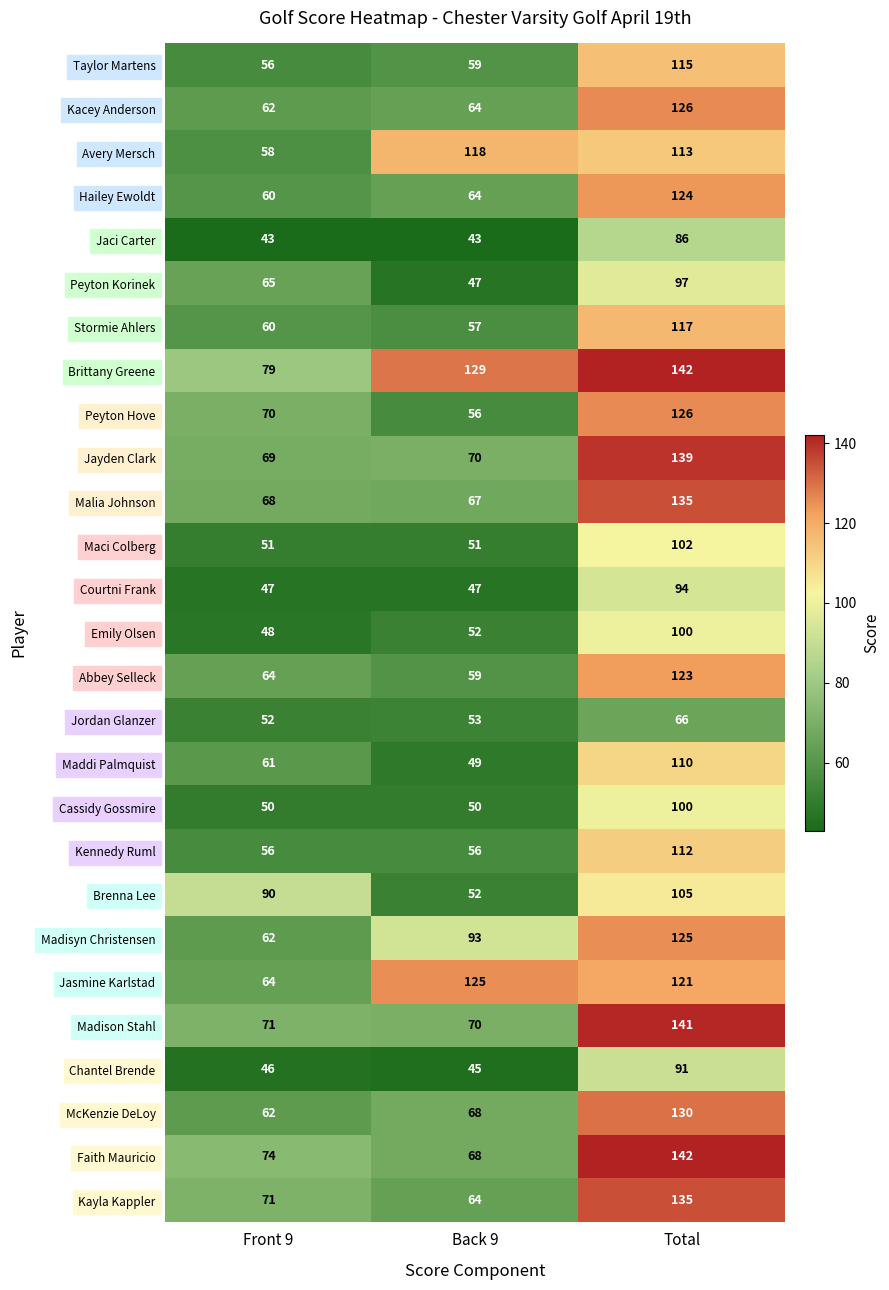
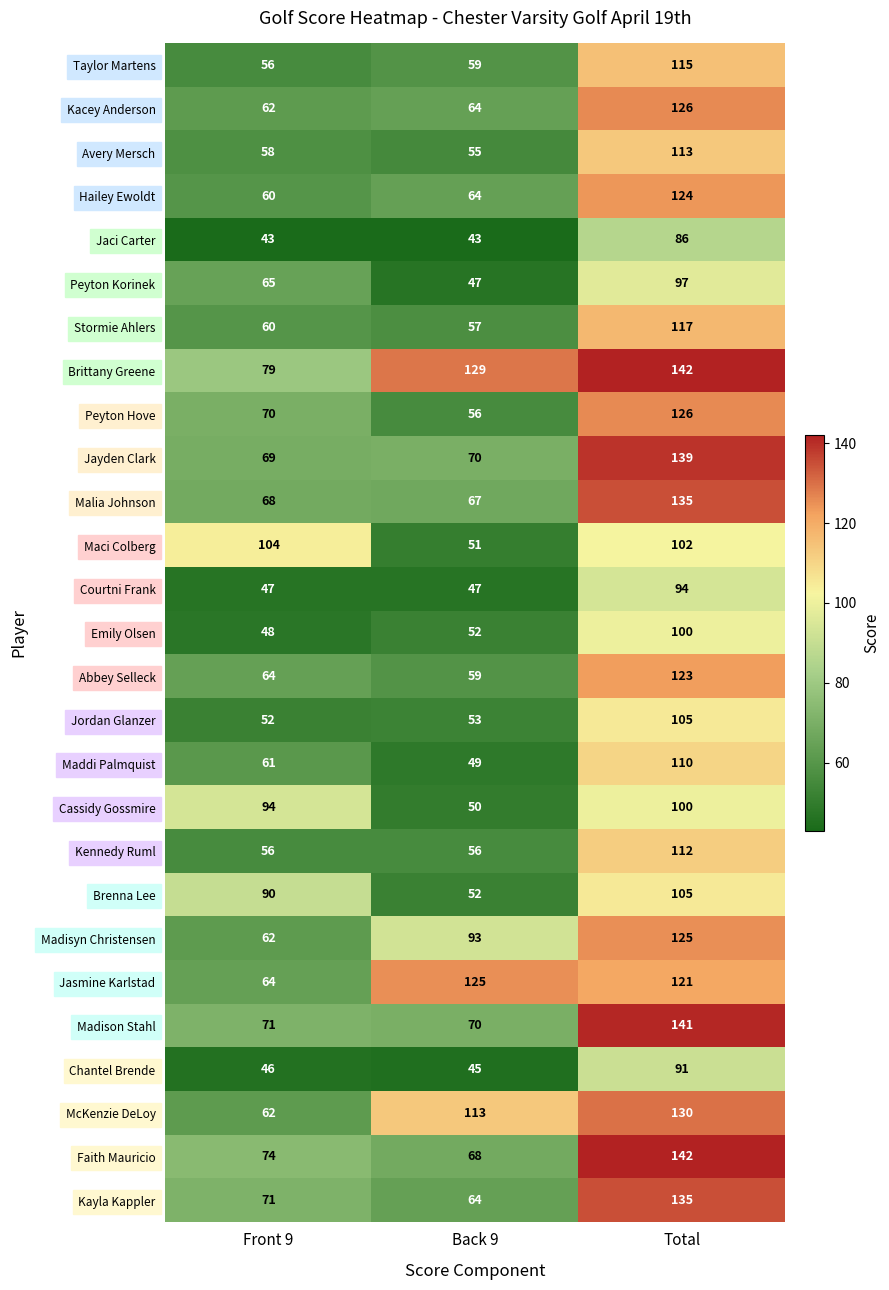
Avery Mersch, Back 9: 118 -> 55
Maci Colberg, Front 9: 51 -> 104
Jordan Glanzer, Total: 66 -> 105
Cassidy Gossmire, Front 9: 50 -> 94
McKenzie DeLoy, Back 9: 68 -> 113
